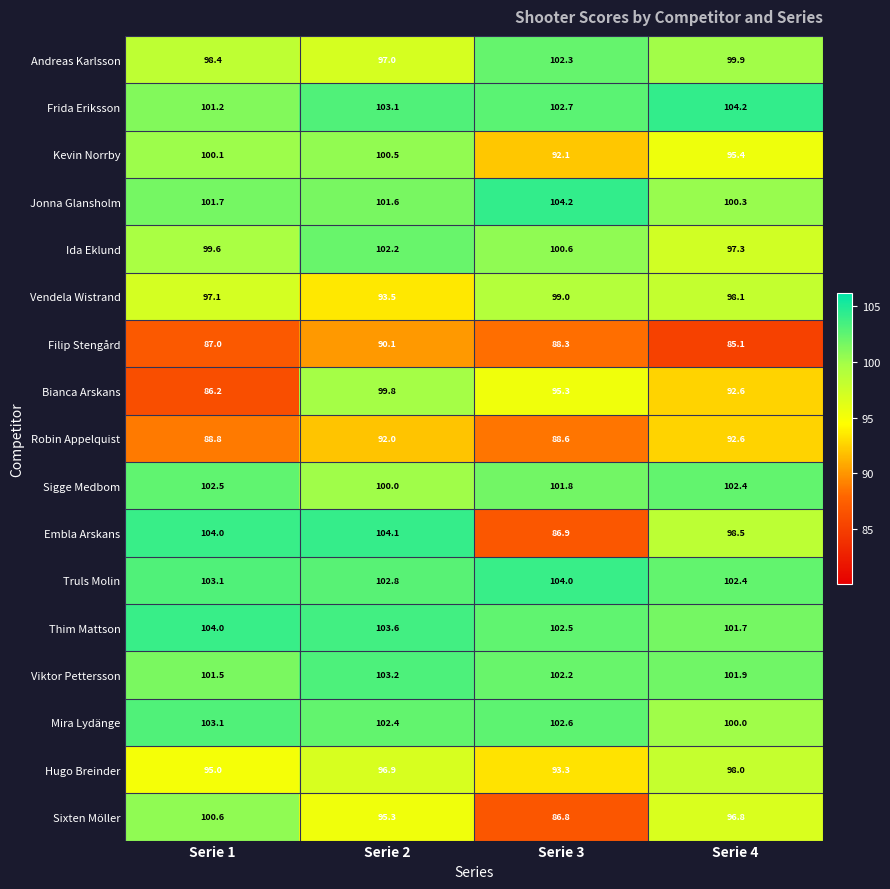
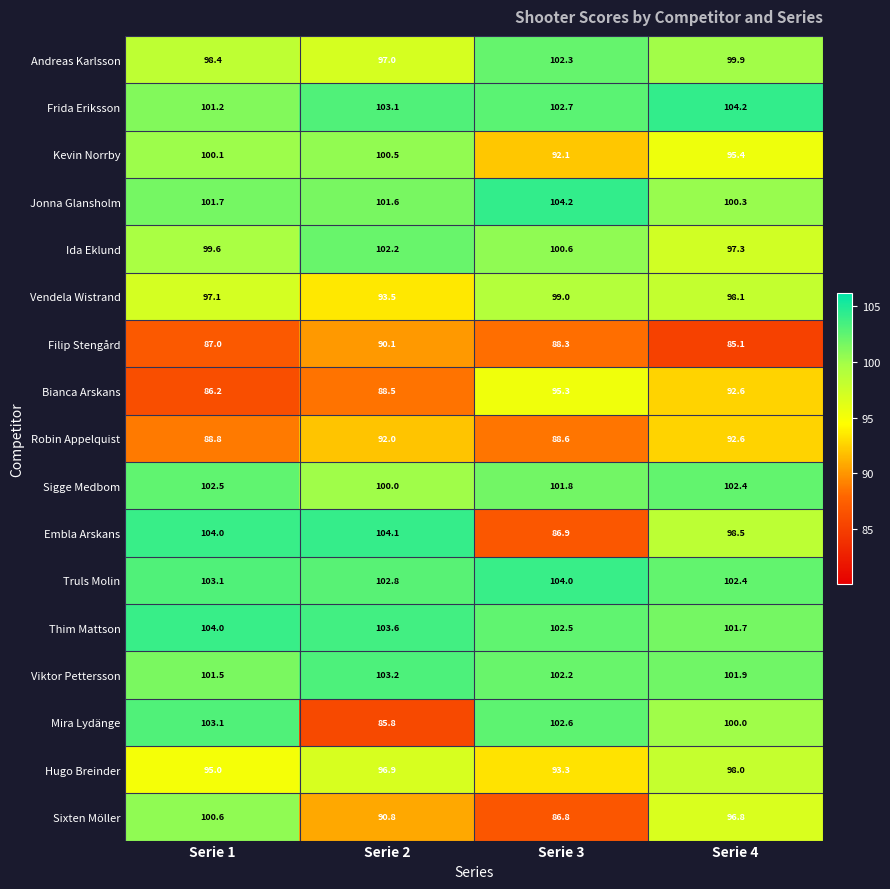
Bianca Arskans, Serie 2: 99.8 -> 88.5
Mira Lydänge, Serie 2: 102.4 -> 85.8
Sixten Möller, Serie 2: 95.3 -> 90.8
